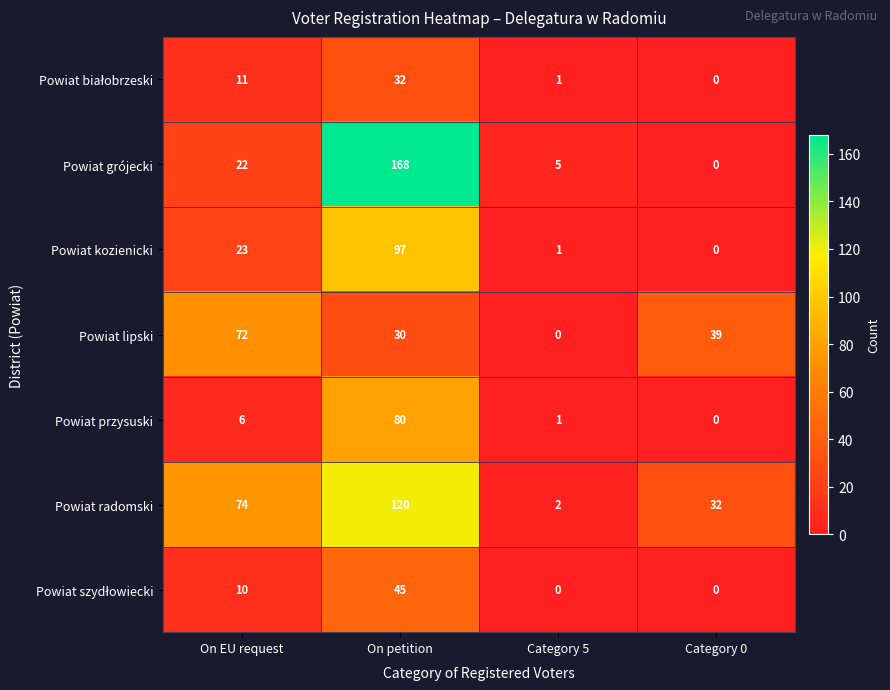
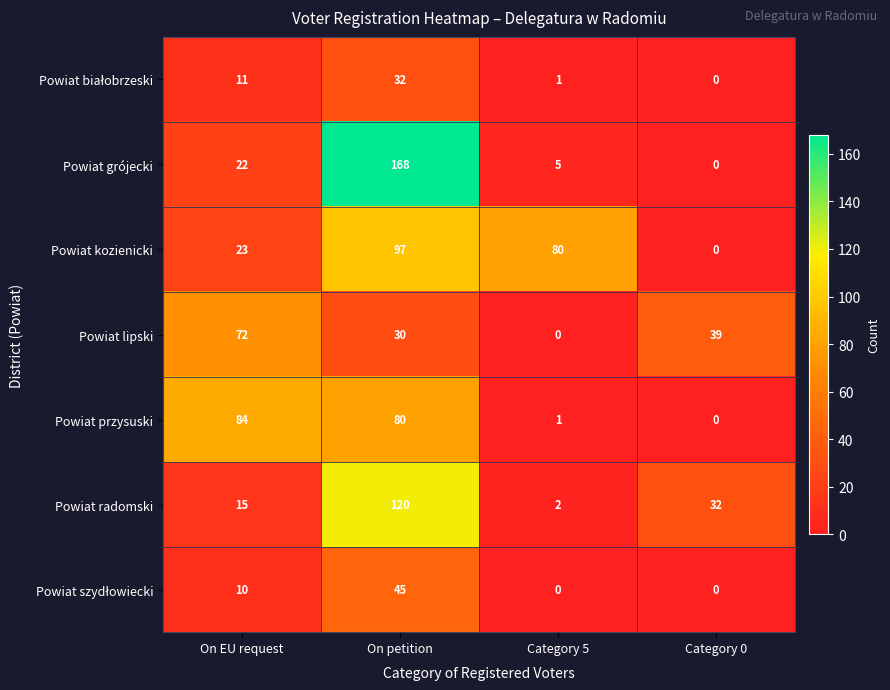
Powiat kozienicki, Category 5: 1 -> 80
Powiat przysuski, On EU request: 6 -> 84
Powiat radomski, On EU request: 74 -> 15
